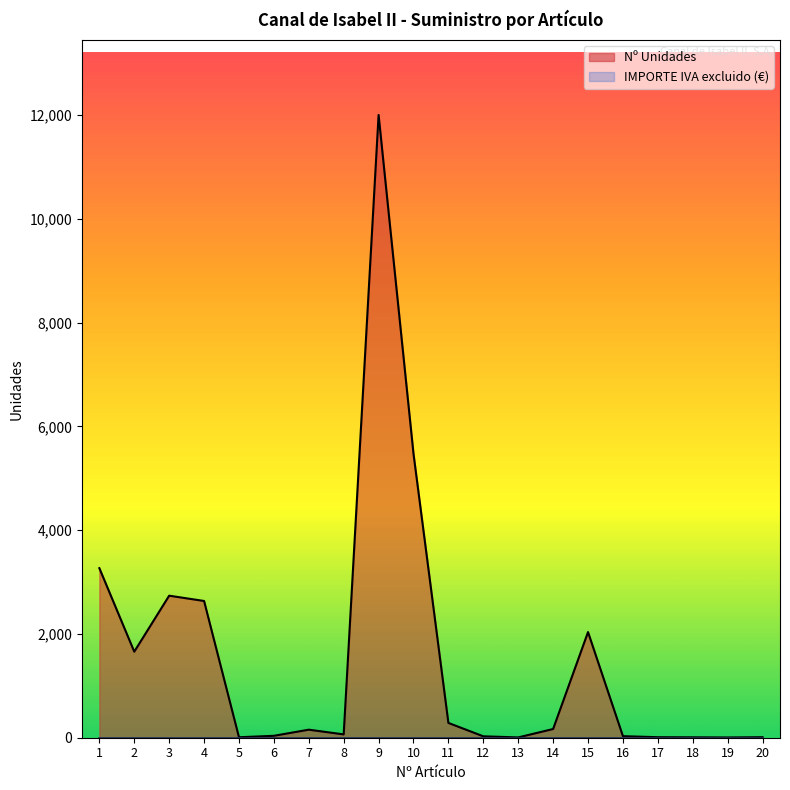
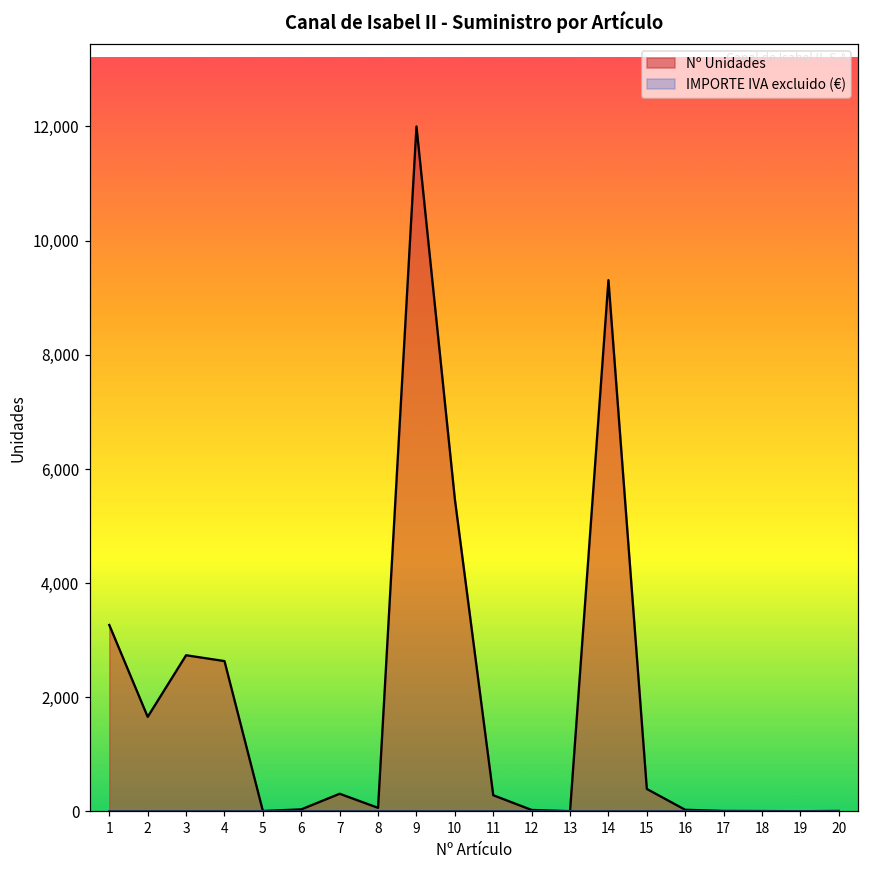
Nº Unidades, 7: 200 -> 300
Nº Unidades, 14: 200 -> 9,300
Nº Unidades, 15: 2,000 -> 400
